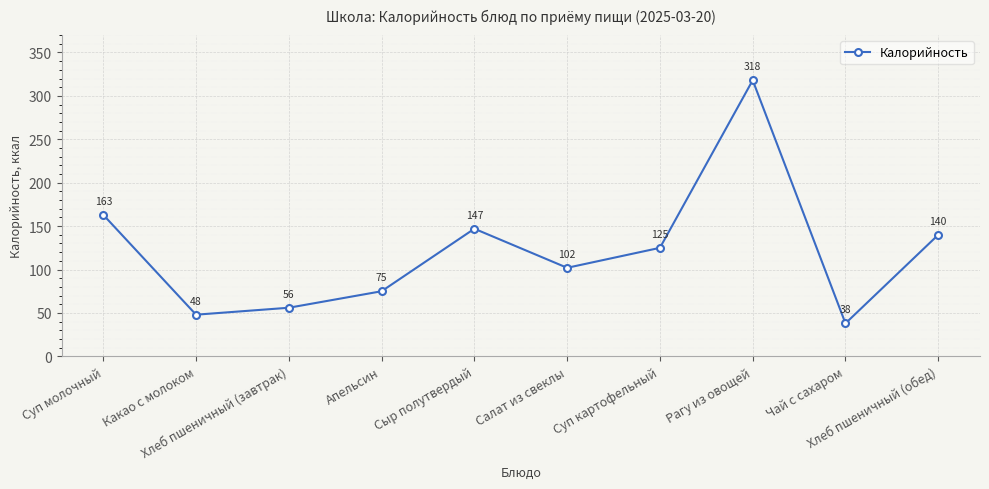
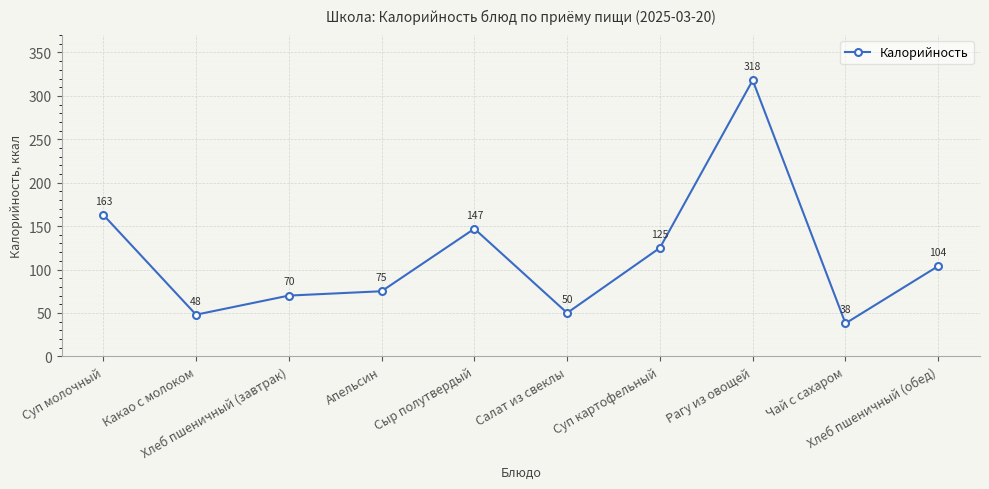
Хлеб пшеничный (завтрак): 56 -> 70
Салат из свеклы: 102 -> 50
Хлеб пшеничный (обед): 140 -> 104
